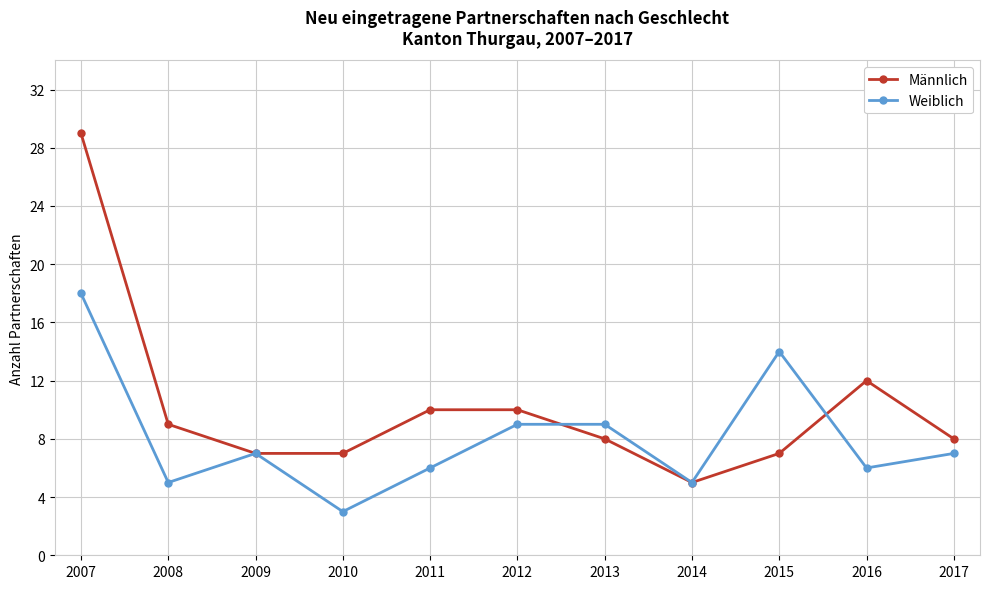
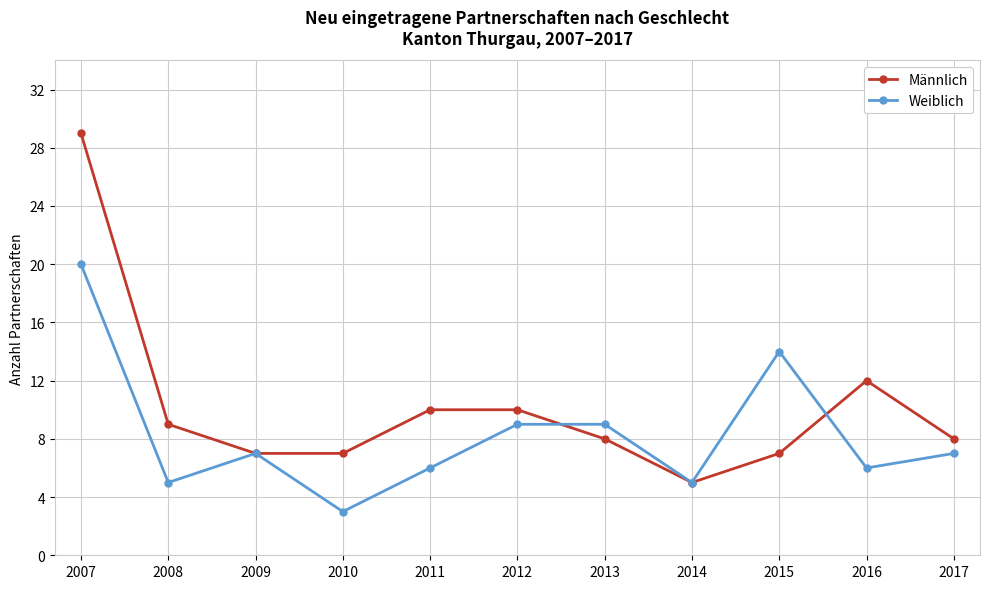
Weiblich, 2007: 18 -> 20
